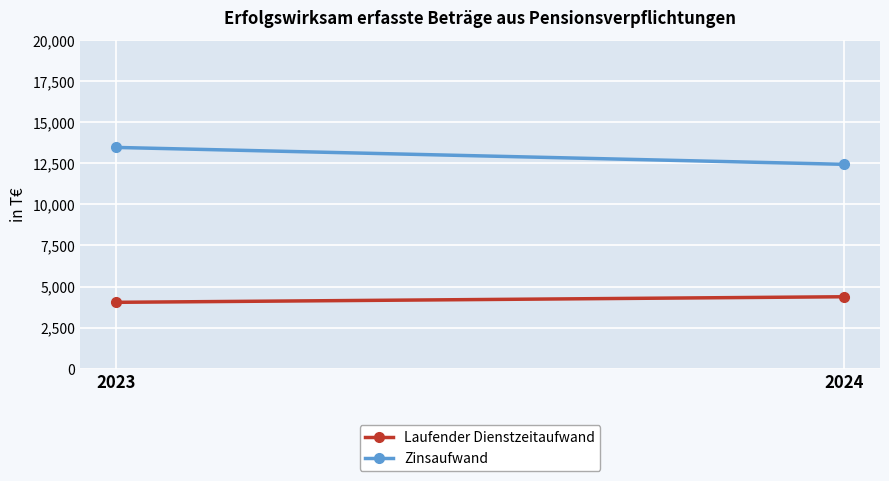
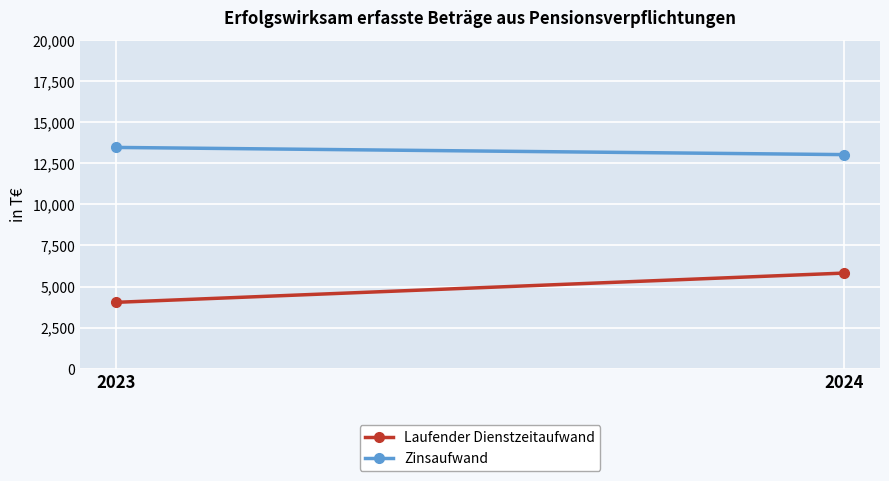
Laufender Dienstzeitaufwand, 2024: 4,400 -> 5,800
Zinsaufwand, 2024: 12,400 -> 13,000
